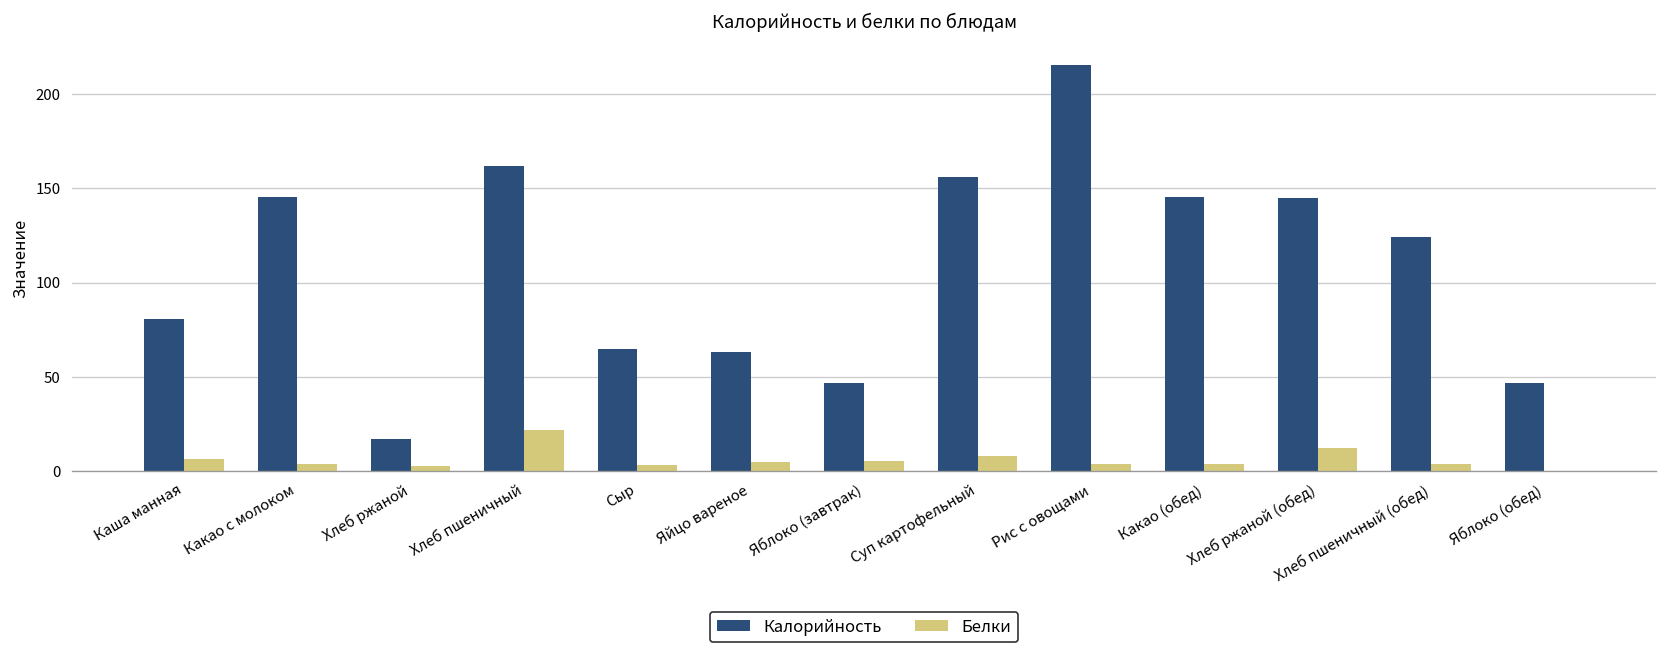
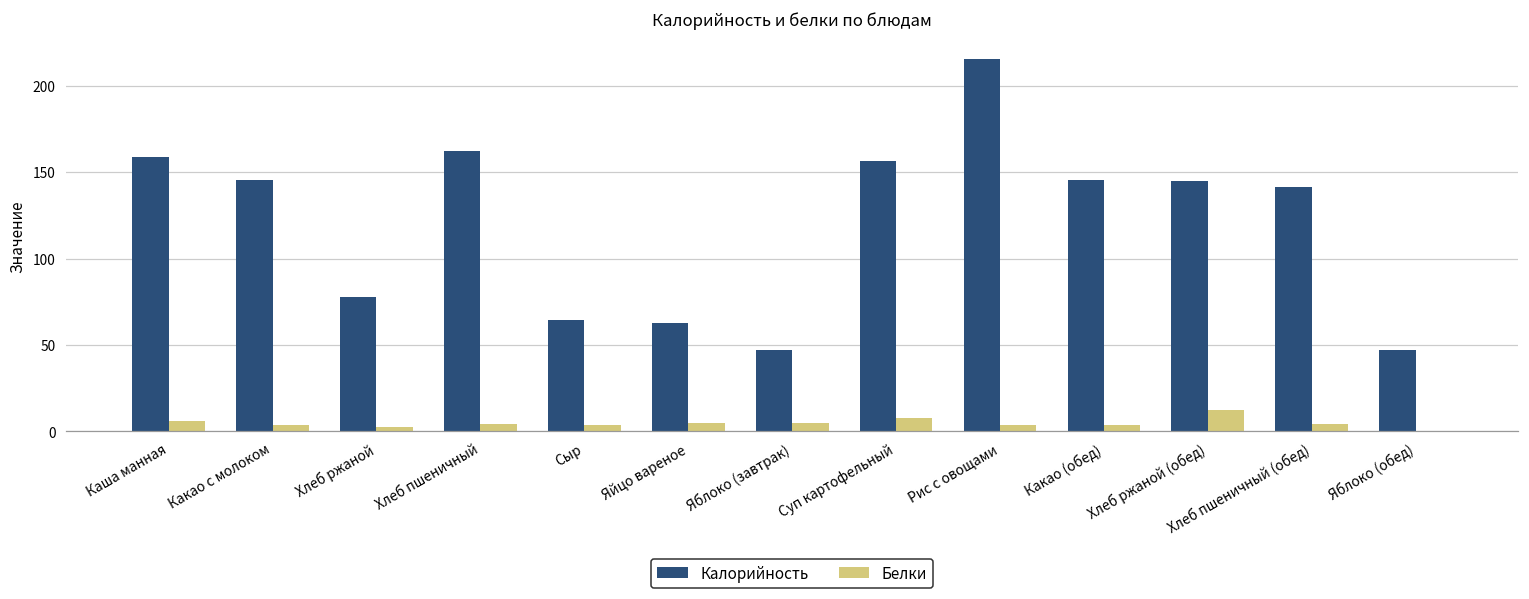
Калорийность, Каша манная: 80 -> 159
Калорийность, Хлеб ржаной: 17 -> 78
Белки, Хлеб пшеничный: 22 -> 4
Калорийность, Хлеб пшеничный (обед): 124 -> 141
